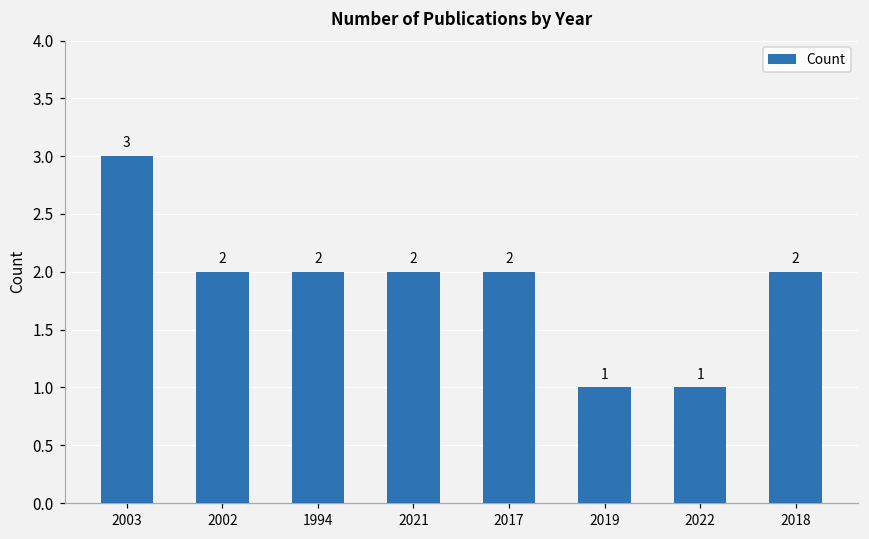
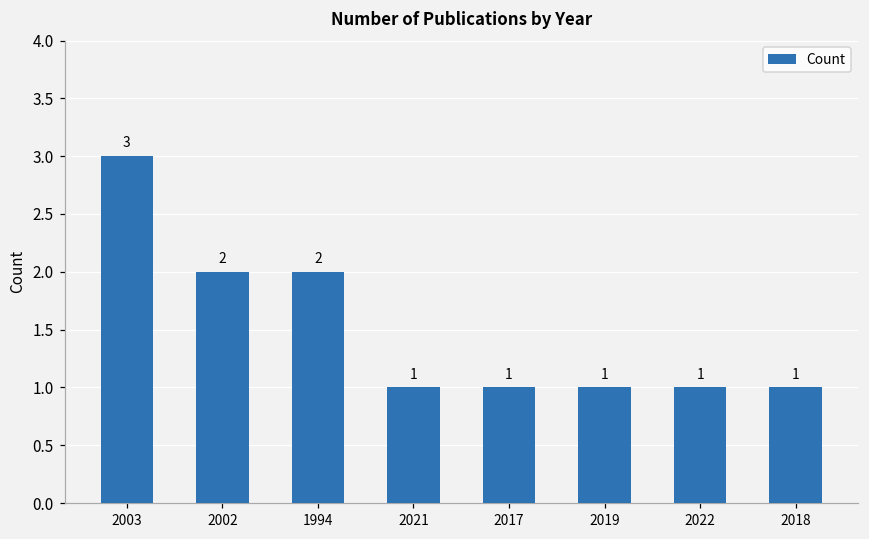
2021: 2 -> 1
2017: 2 -> 1
2018: 2 -> 1
